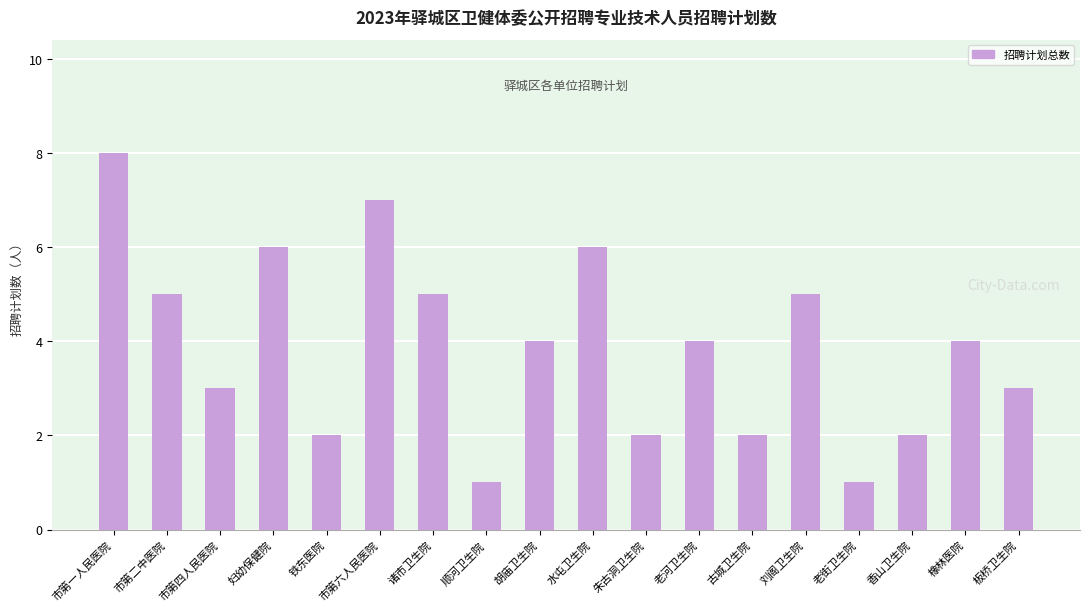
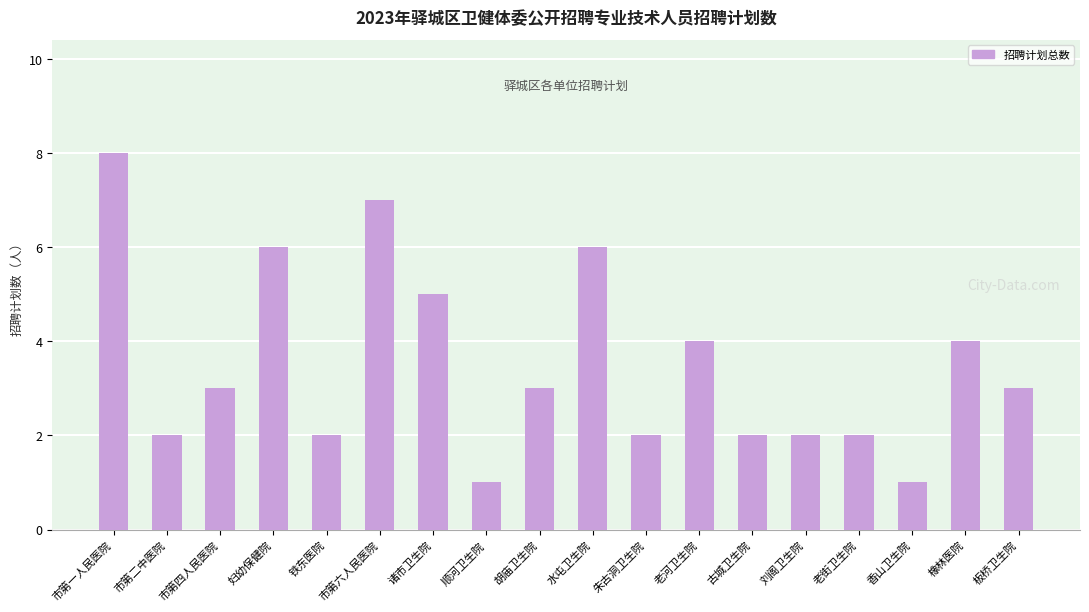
市第二中医院: 5 -> 2
胡庙卫生院: 4 -> 3
刘阁卫生院: 5 -> 2
老街卫生院: 1 -> 2
香山卫生院: 2 -> 1
